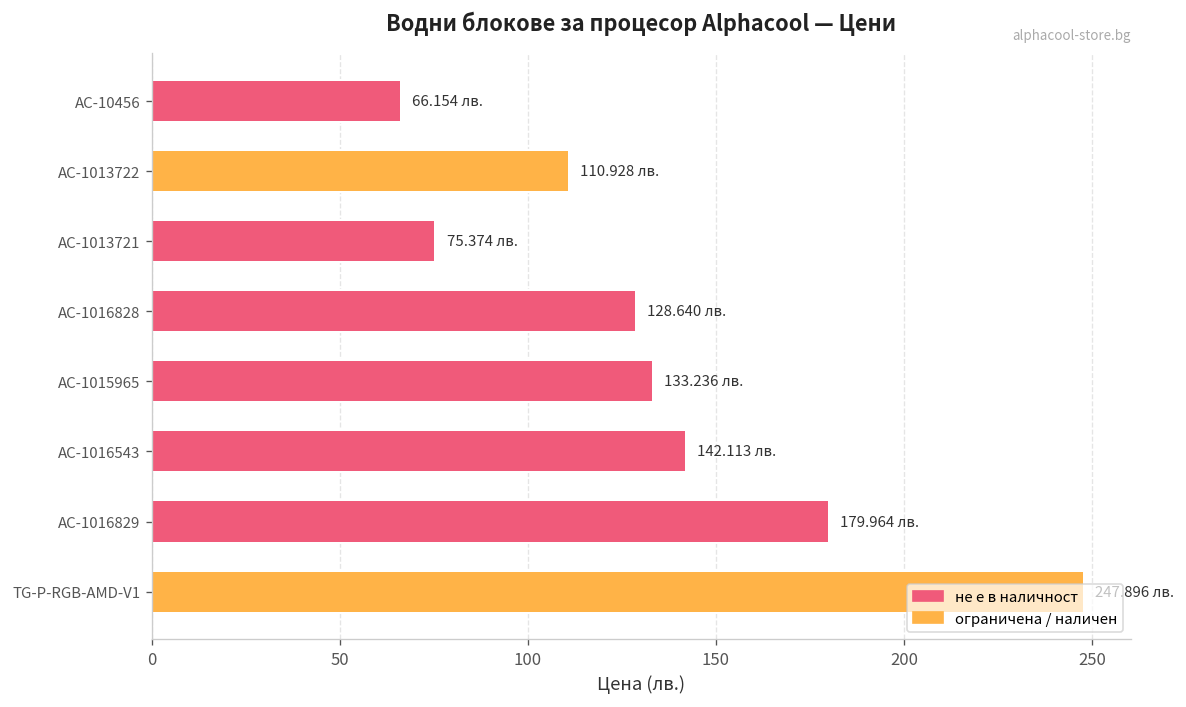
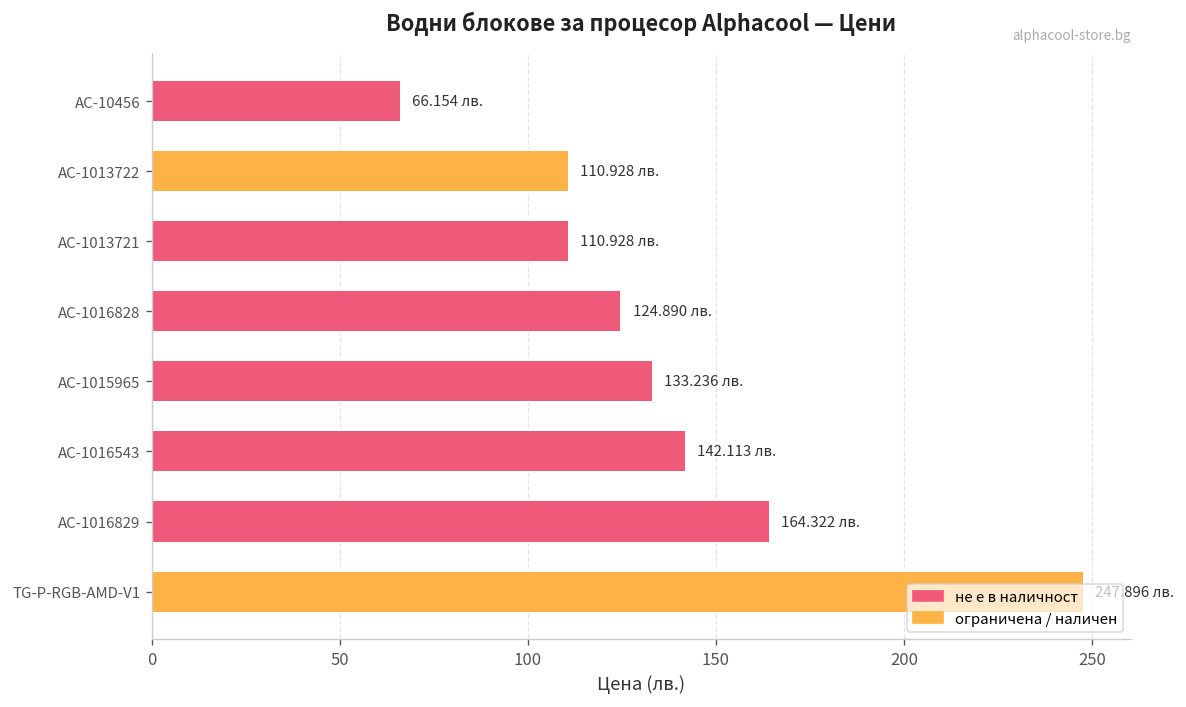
AC-1013721: 75.374 -> 110.928
AC-1016828: 128.640 -> 124.890
AC-1016829: 179.964 -> 164.322
